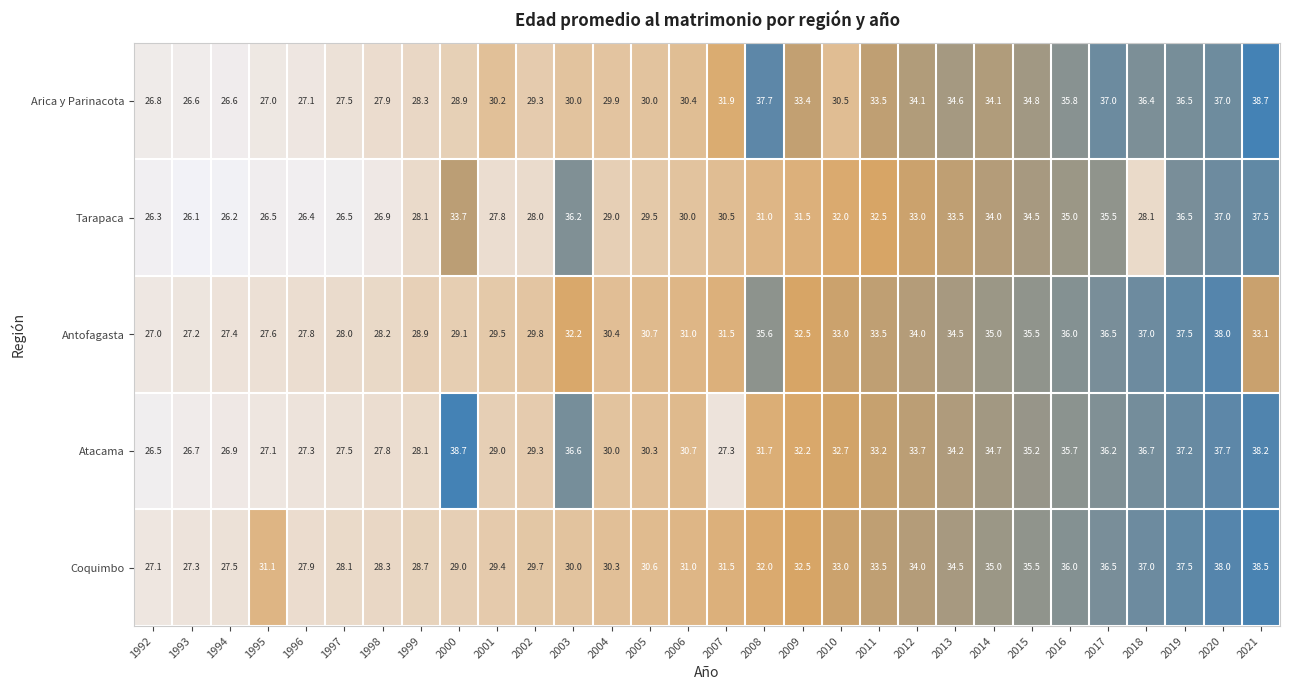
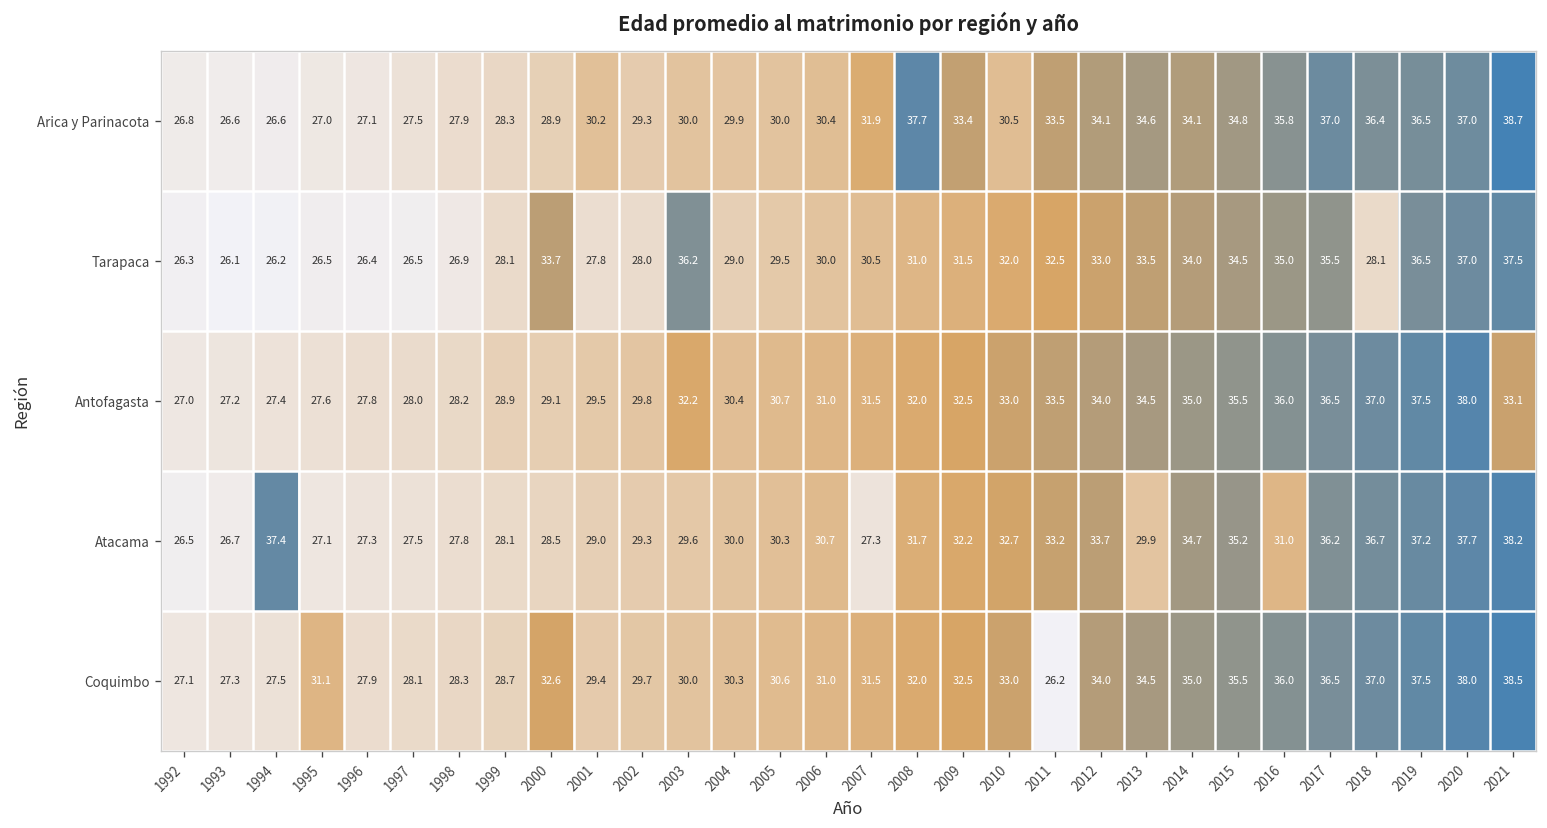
Antofagasta, 2008: 35.6 -> 32.0
Atacama, 1994: 26.9 -> 37.4
Atacama, 2000: 38.7 -> 28.5
Atacama, 2003: 36.6 -> 29.6
Atacama, 2013: 34.2 -> 29.9
Atacama, 2016: 35.7 -> 31.0
Coquimbo, 2000: 29.0 -> 32.6
Coquimbo, 2011: 33.5 -> 26.2
